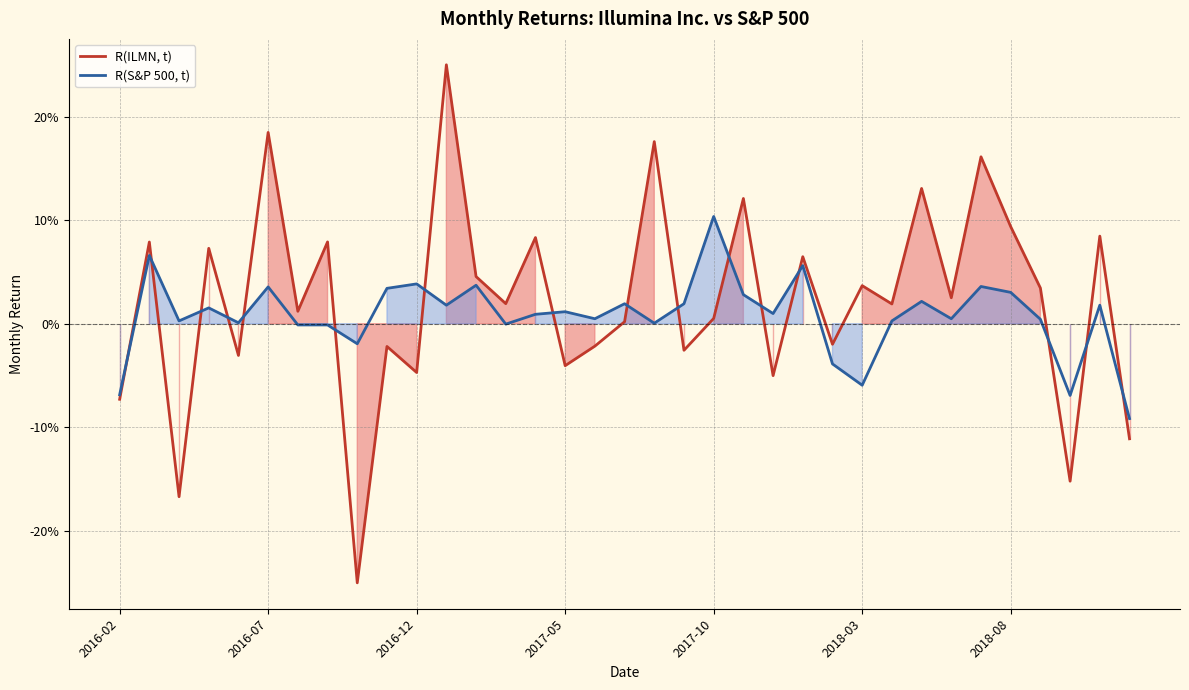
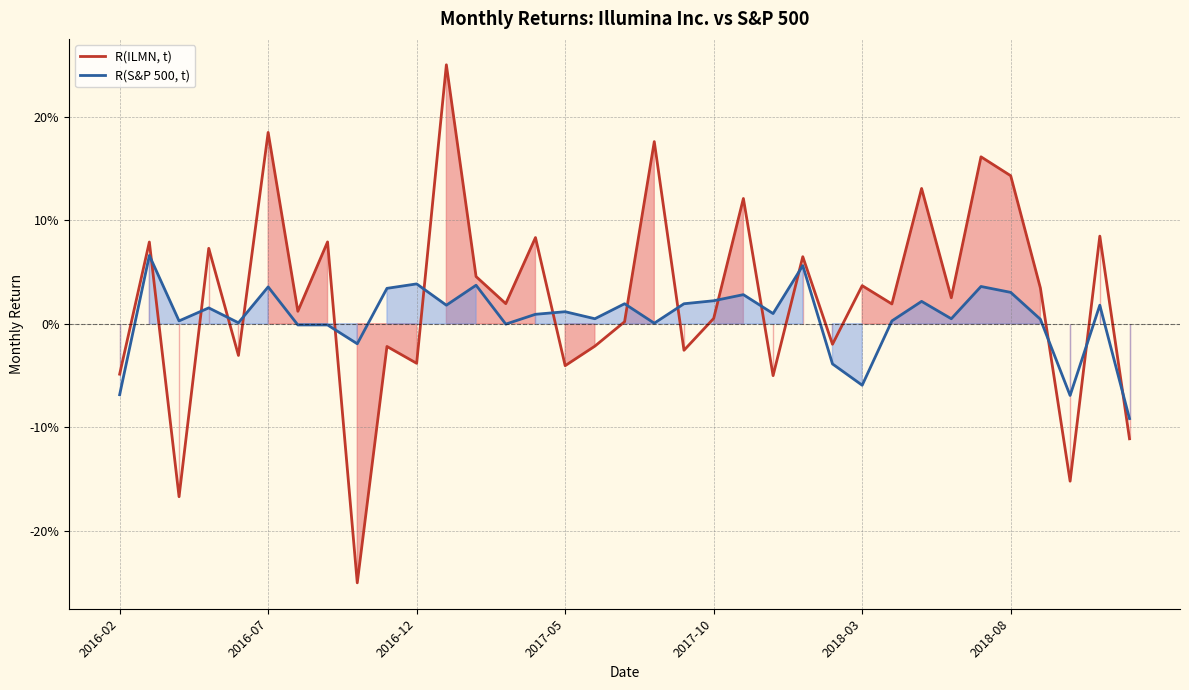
R(ILMN, t), 2016-02: -7.3% -> -4.9%
R(ILMN, t), 2016-12: -4.7% -> -3.8%
R(S&P 500, t), 2017-10: 10.4% -> 2.2%
R(ILMN, t), 2018-08: 9.4% -> 14.3%
